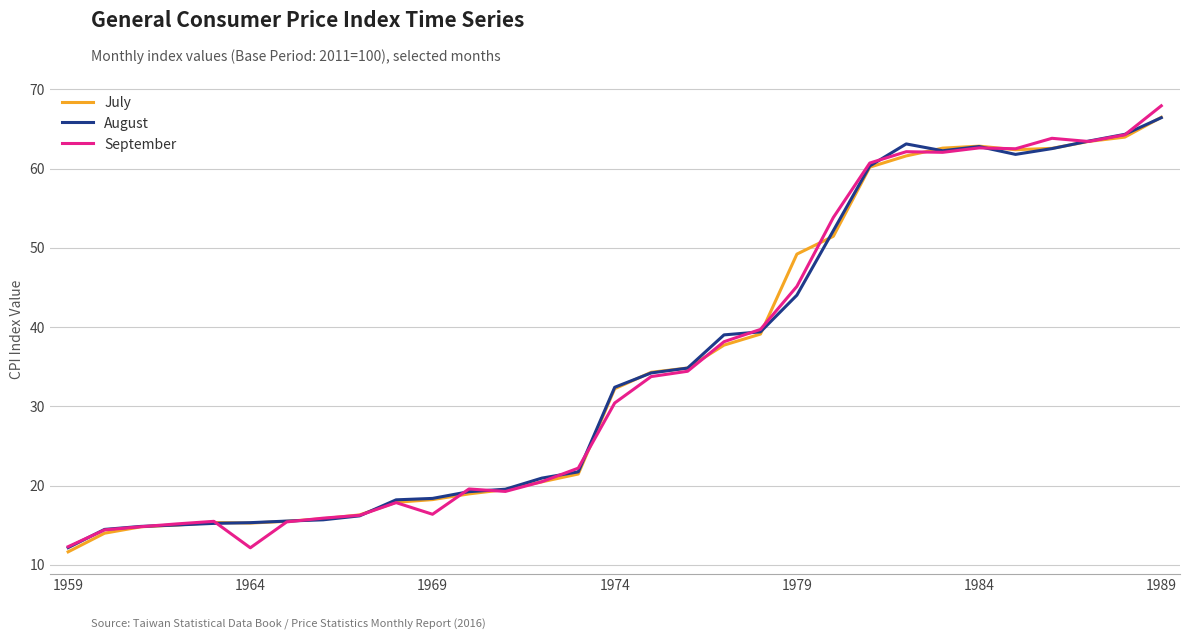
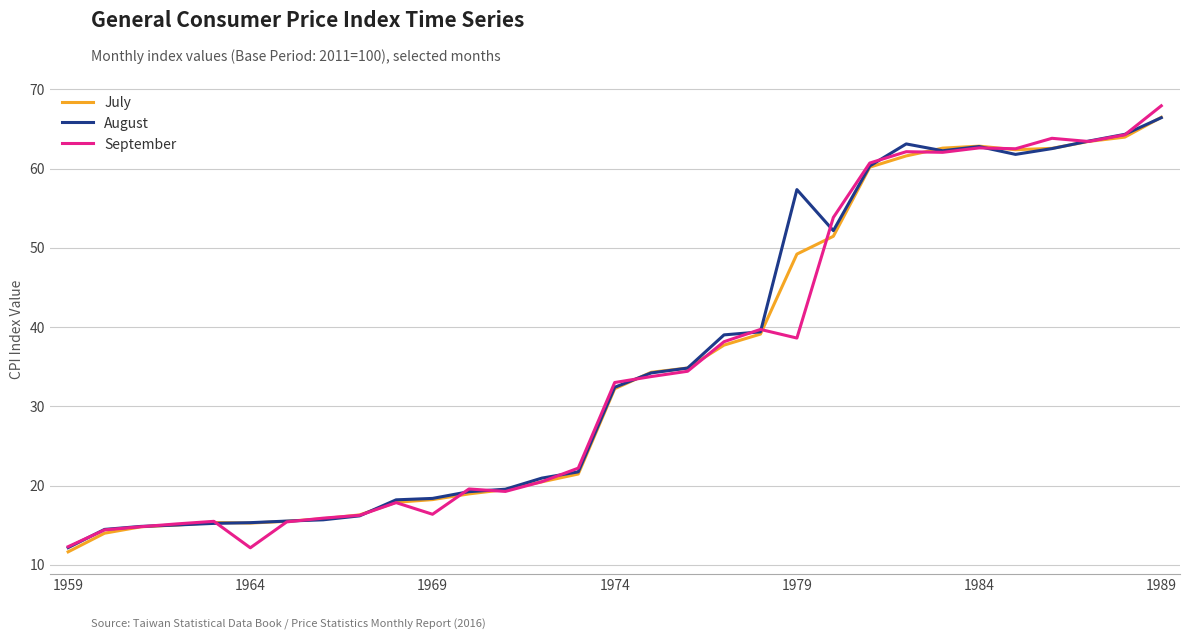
September, 1974: 30 -> 33
August, 1979: 44 -> 57
September, 1979: 45 -> 39
